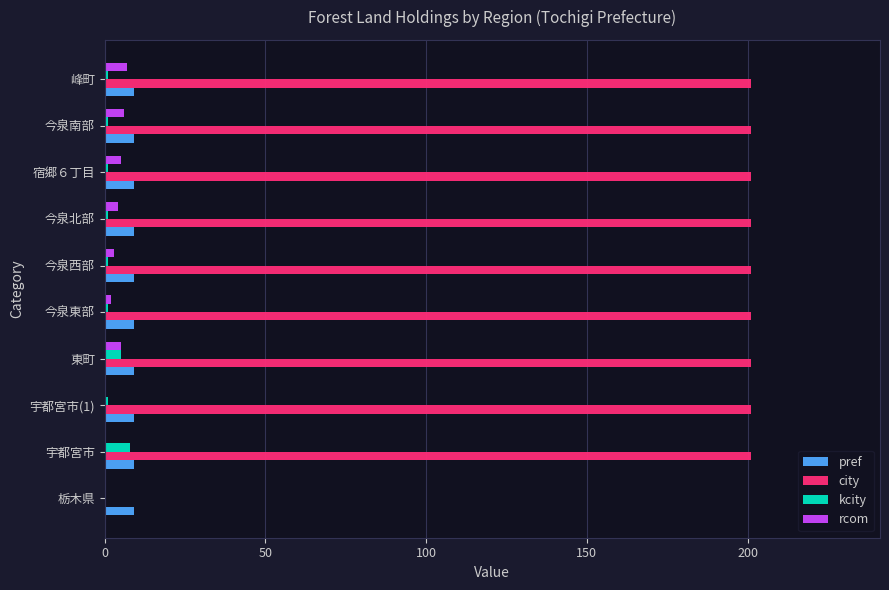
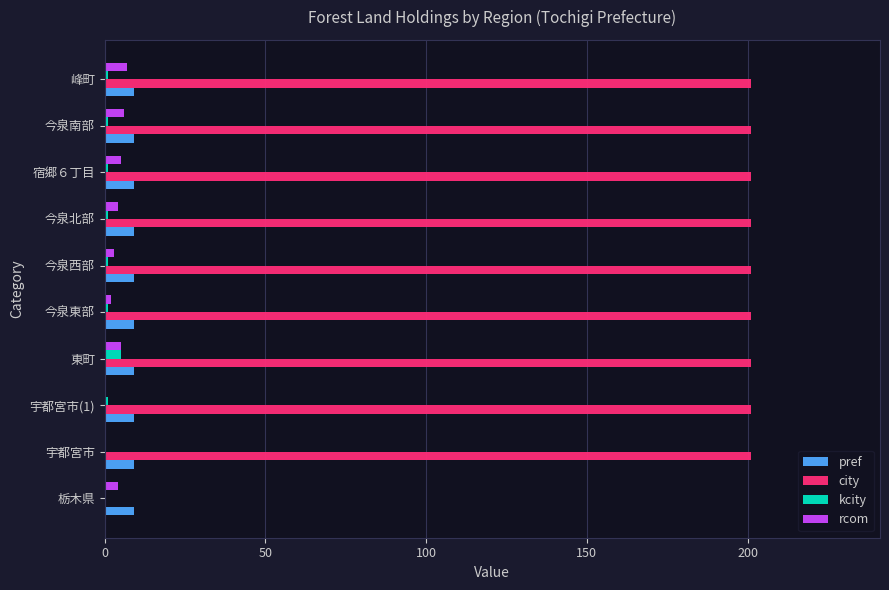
kcity, 宇都宮市: 8 -> 0
rcom, 栃木県: 0 -> 4
